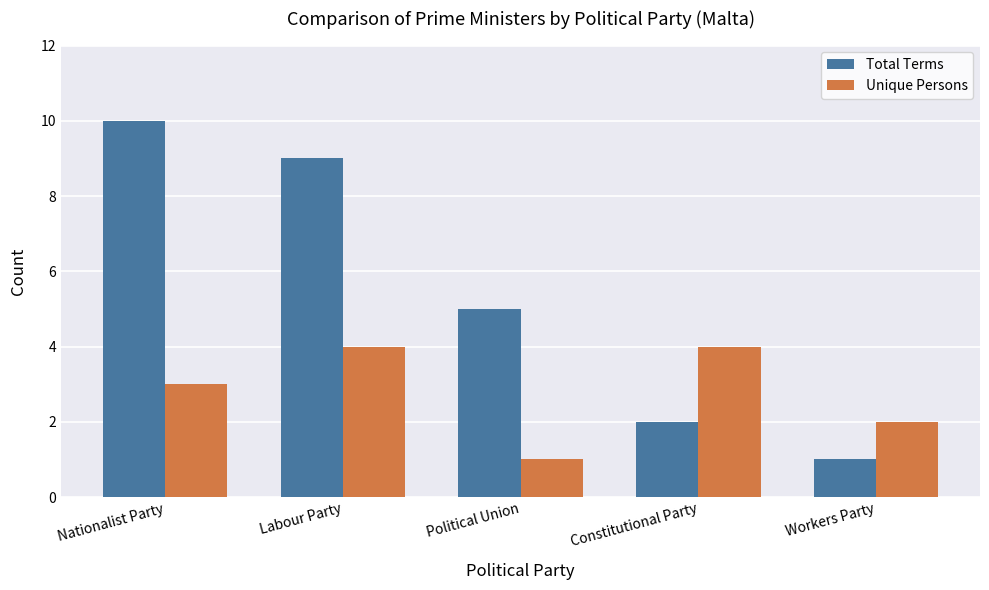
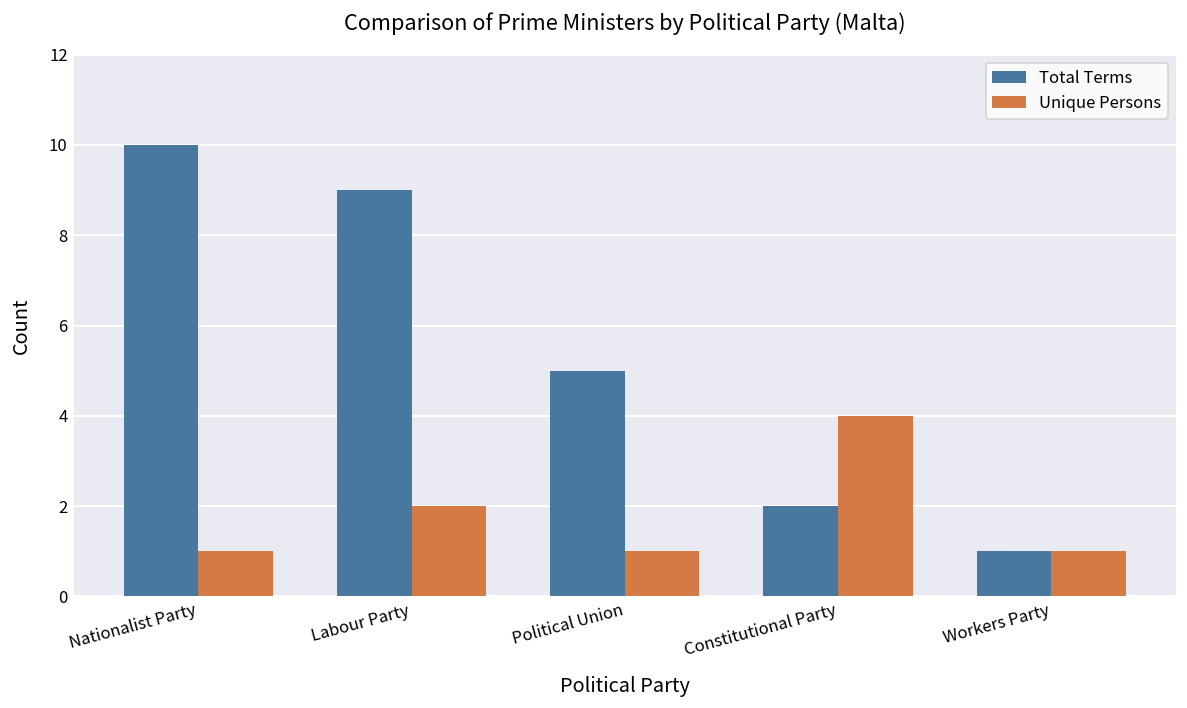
Unique Persons, Nationalist Party: 3 -> 1
Unique Persons, Labour Party: 4 -> 2
Unique Persons, Workers Party: 2 -> 1
